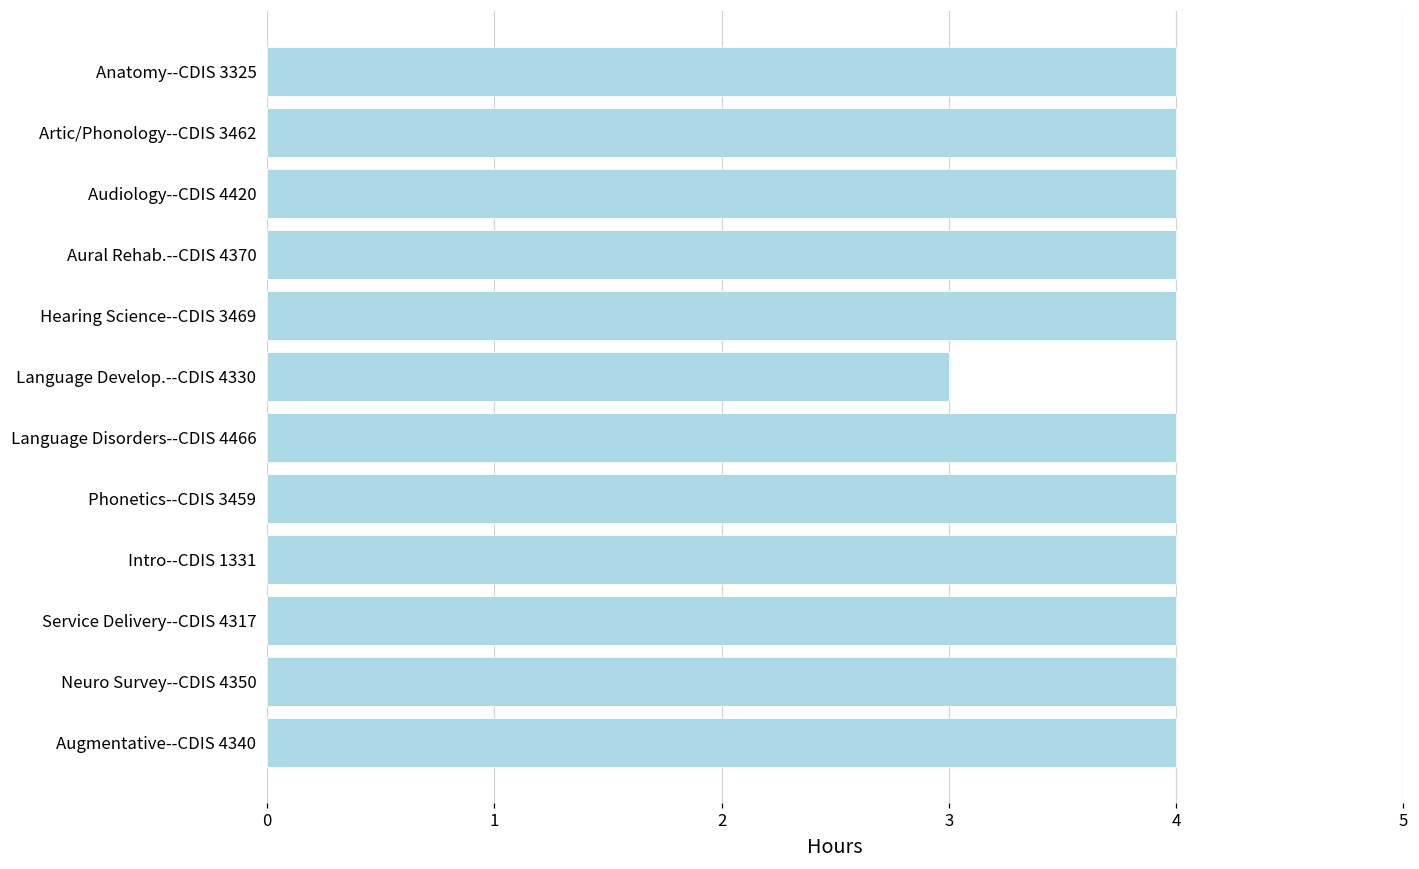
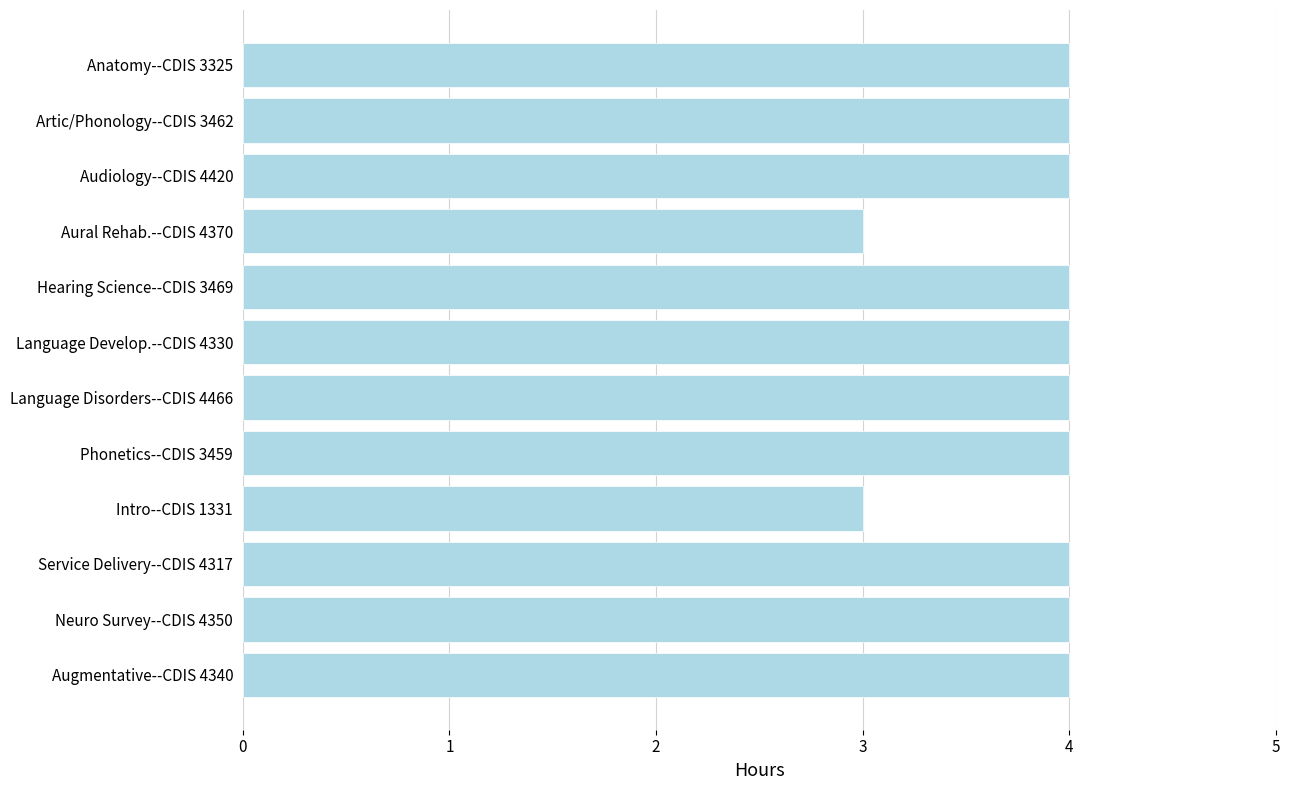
Aural Rehab.--CDIS 4370: 4 -> 3
Language Develop.--CDIS 4330: 3 -> 4
Intro--CDIS 1331: 4 -> 3
